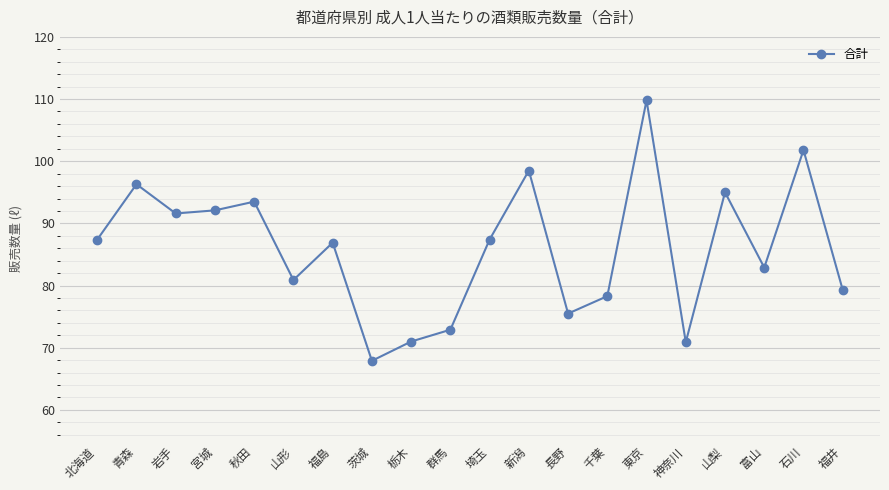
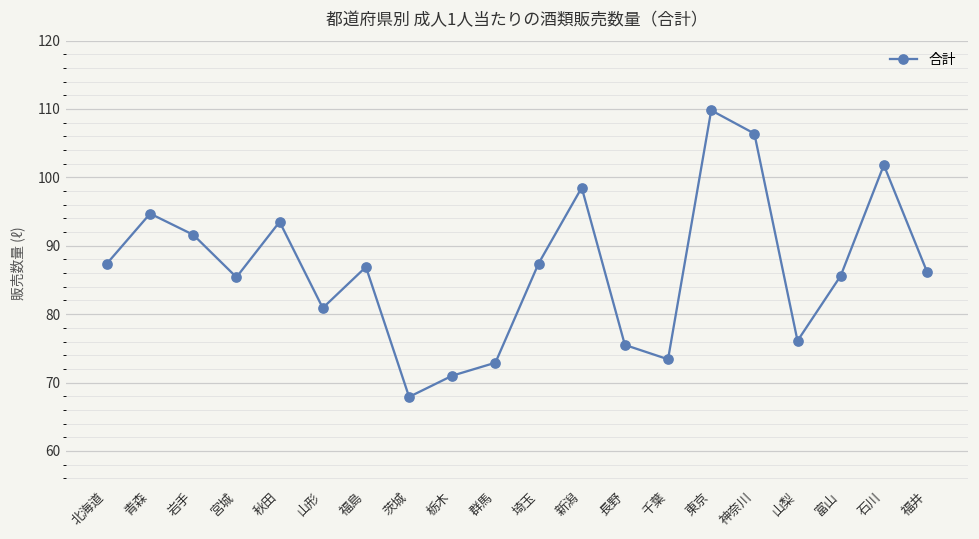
青森: 96 -> 95
宮城: 92 -> 85
千葉: 78 -> 73
神奈川: 71 -> 106
山梨: 95 -> 76
富山: 83 -> 86
福井: 79 -> 86
